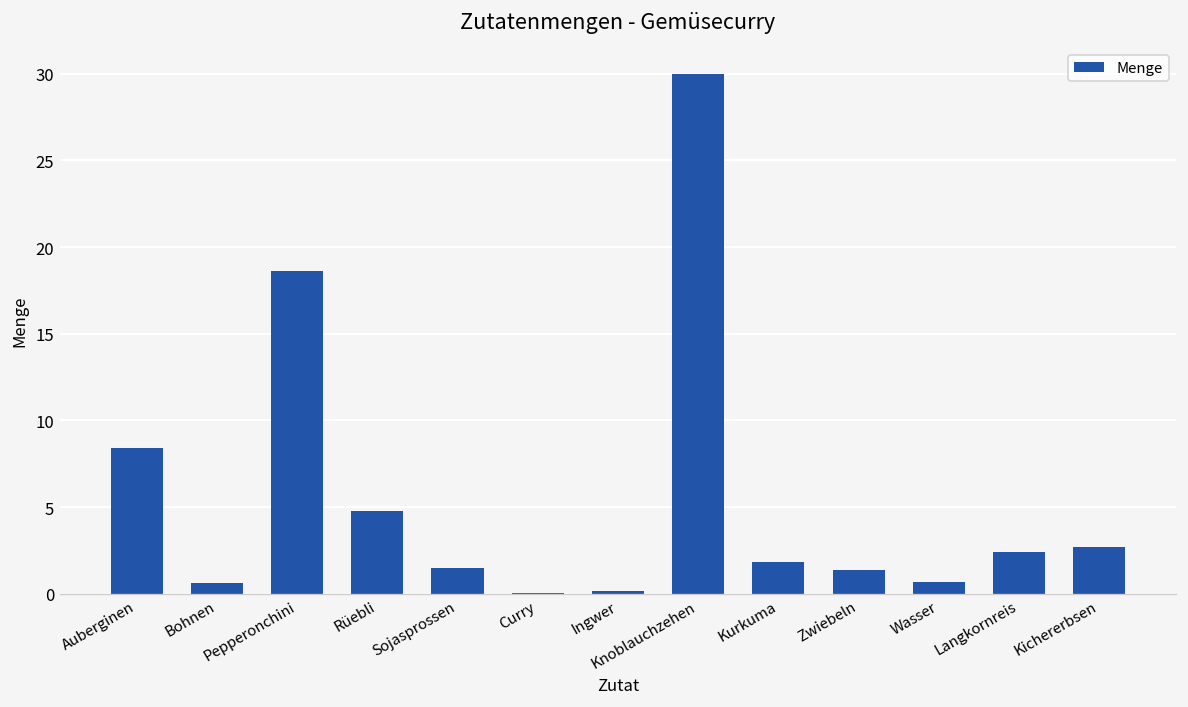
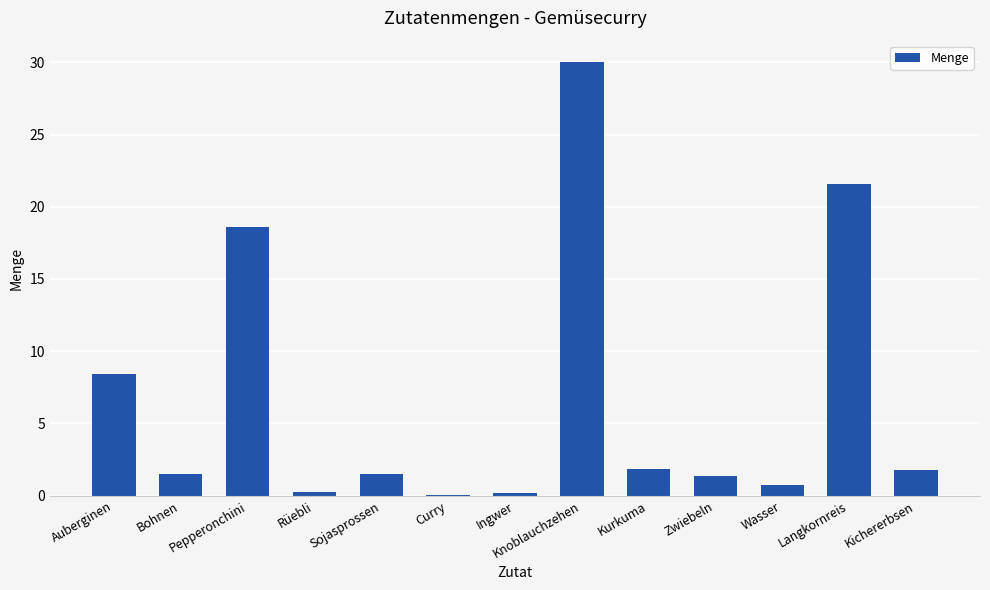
Bohnen: 0.6 -> 1.5
Rüebli: 4.8 -> 0.2
Langkornreis: 2.4 -> 21.6
Kichererbsen: 2.7 -> 1.8
